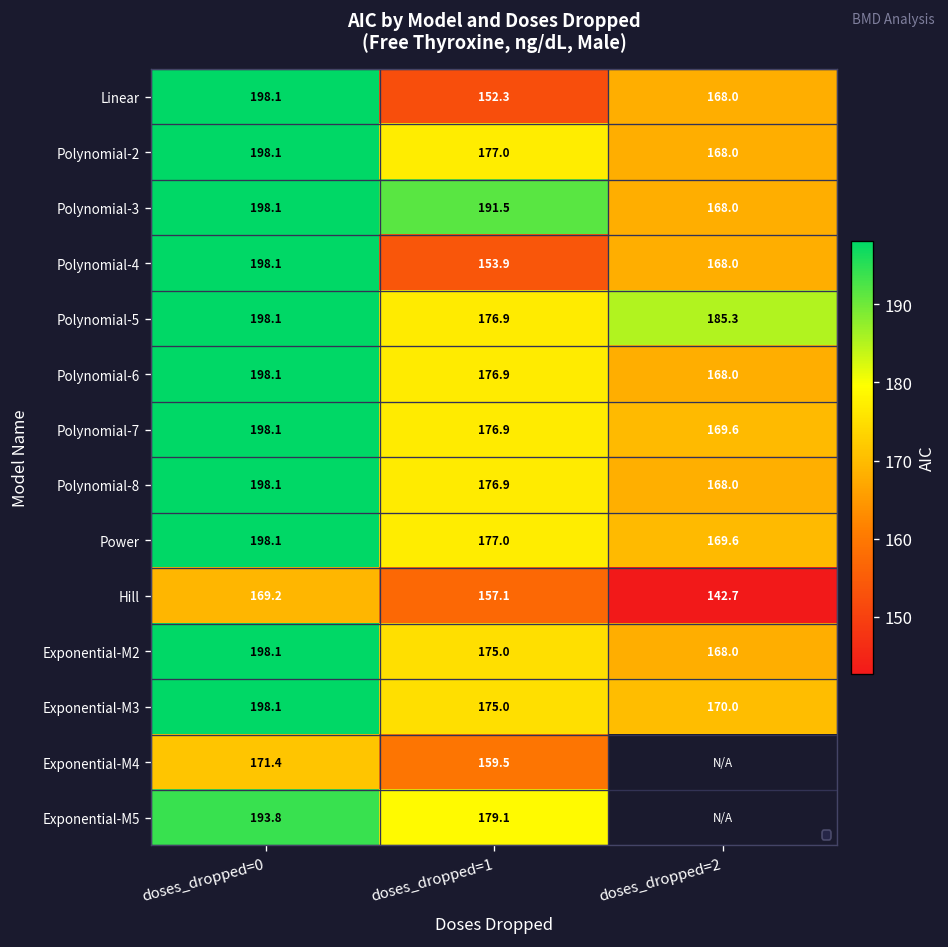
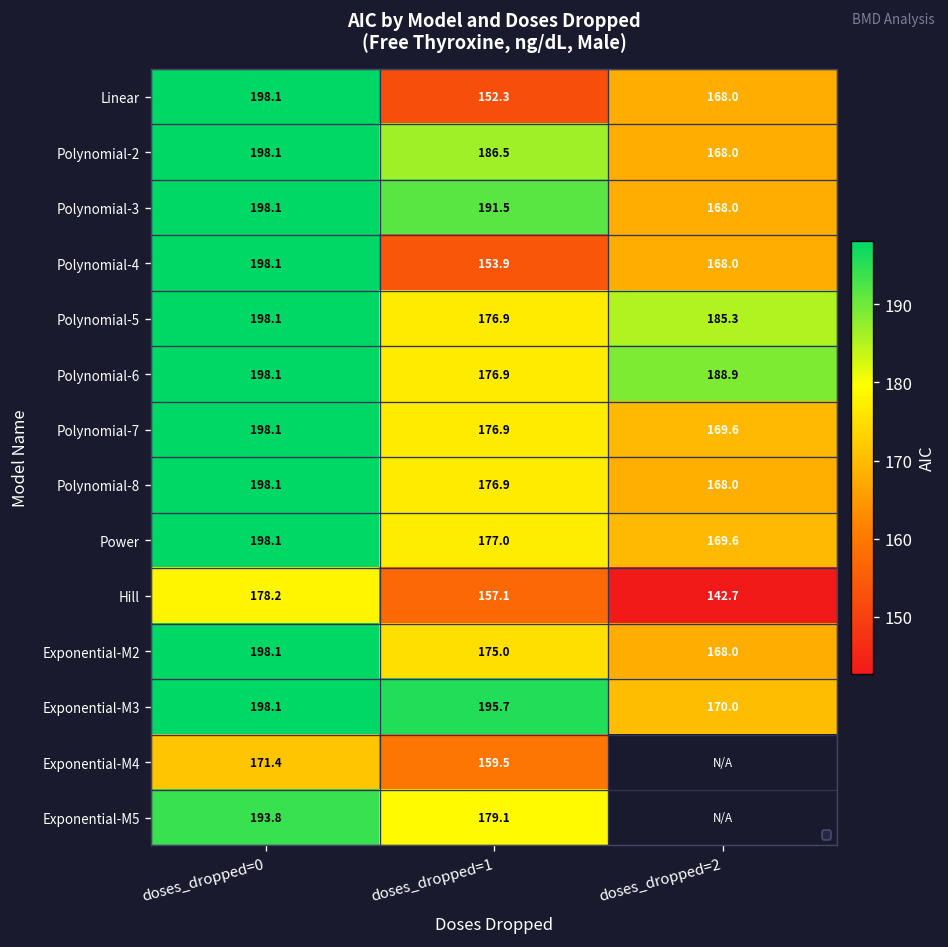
Polynomial-2, doses_dropped=1: 177.0 -> 186.5
Polynomial-6, doses_dropped=2: 168.0 -> 188.9
Hill, doses_dropped=0: 169.2 -> 178.2
Exponential-M3, doses_dropped=1: 175.0 -> 195.7
